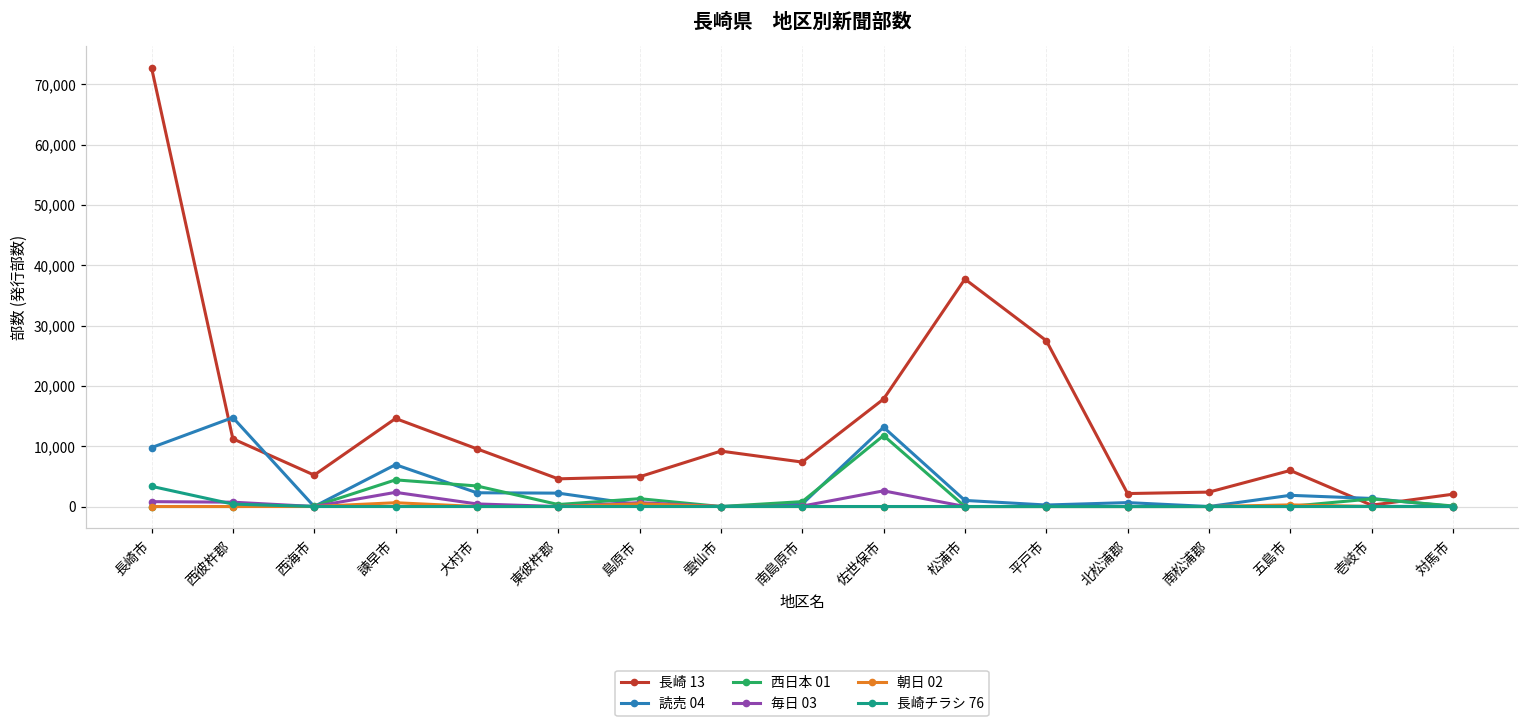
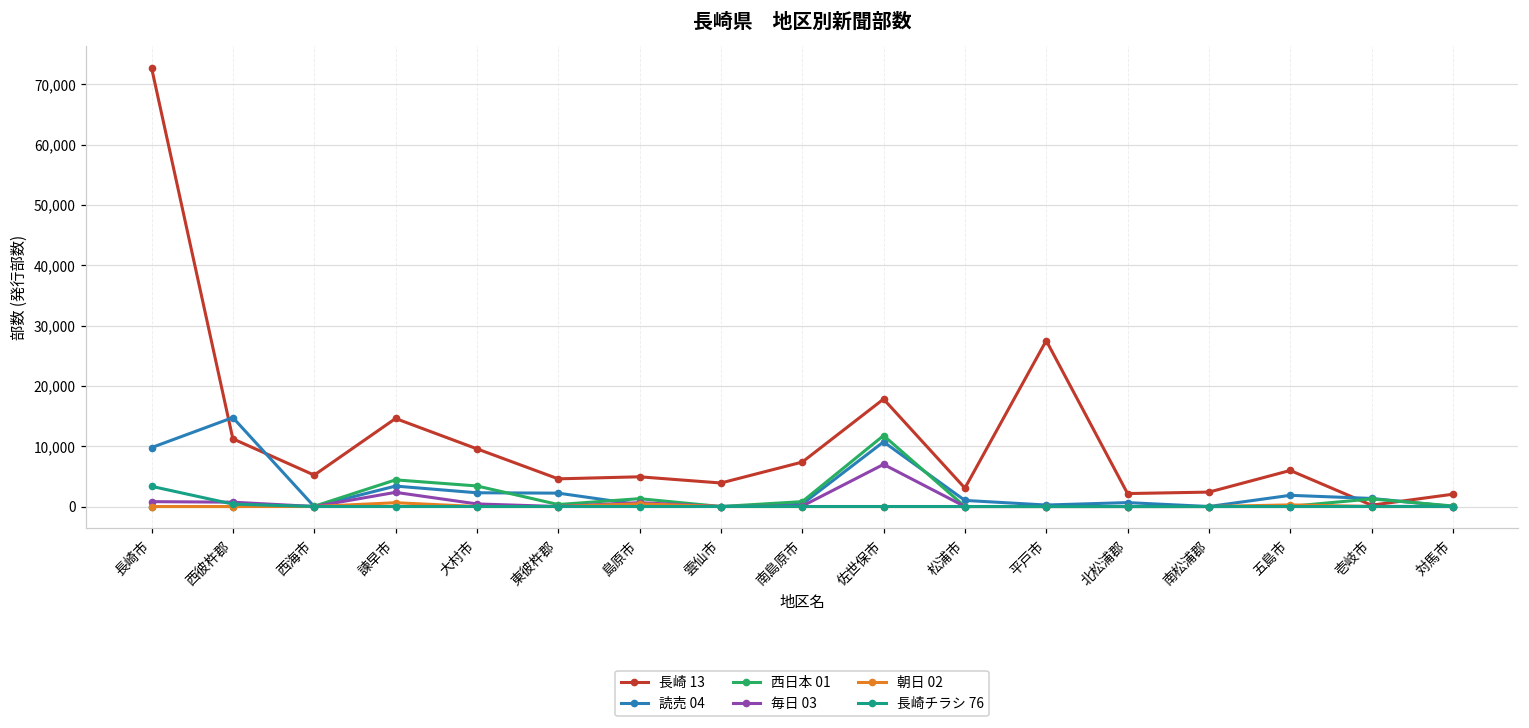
読売 04, 諫早市: 7,000 -> 3,000
長崎 13, 雲仙市: 9,000 -> 4,000
読売 04, 佐世保市: 13,000 -> 11,000
毎日 03, 佐世保市: 3,000 -> 7,000
長崎 13, 松浦市: 38,000 -> 3,000
